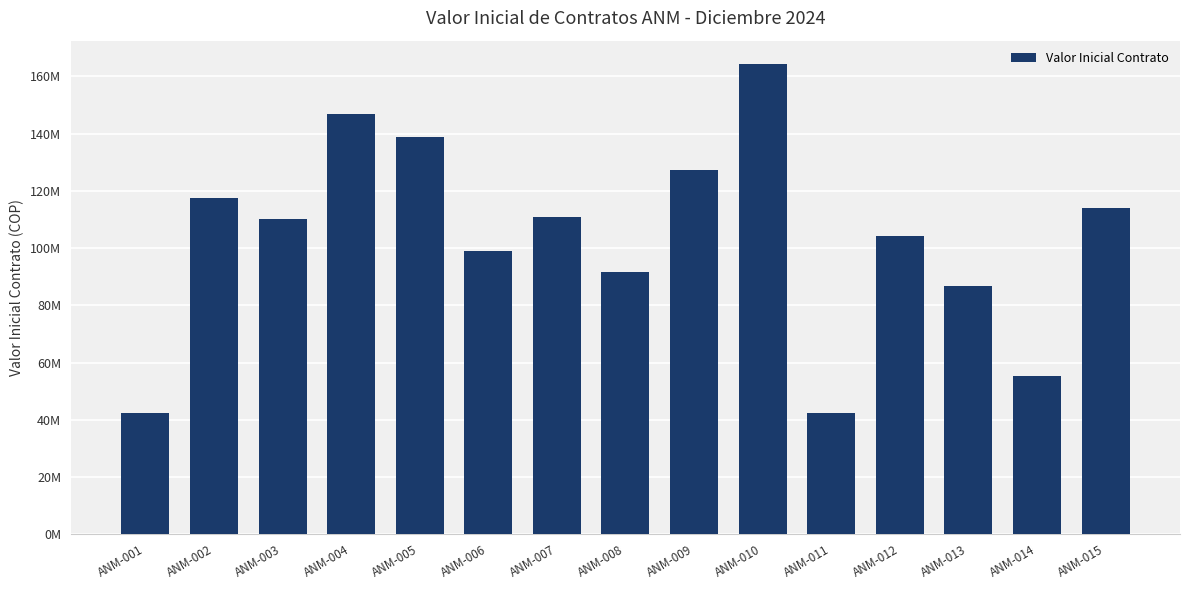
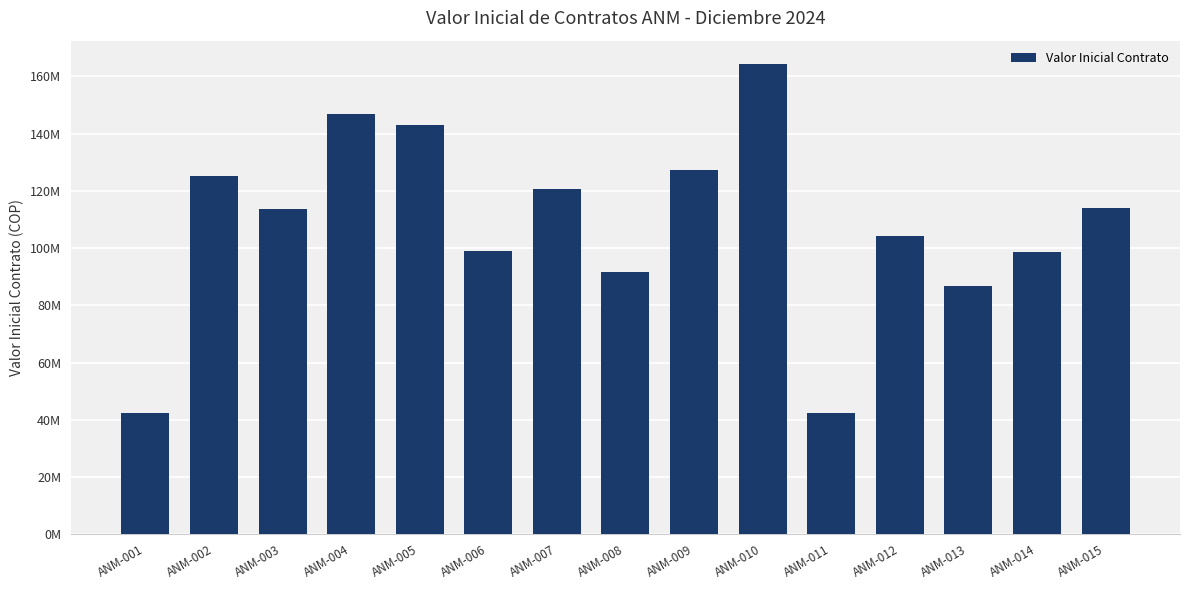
ANM-002: 118000000 -> 125000000
ANM-003: 110000000 -> 114000000
ANM-005: 139000000 -> 143000000
ANM-007: 111000000 -> 121000000
ANM-014: 55000000 -> 99000000
